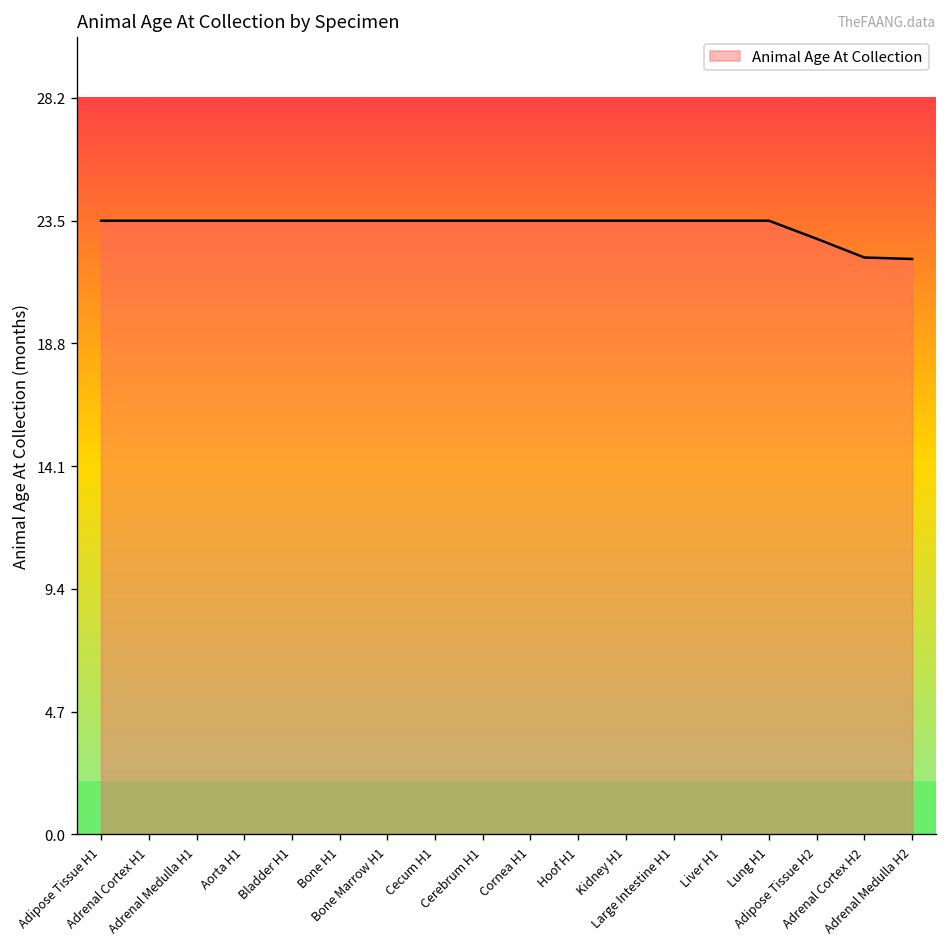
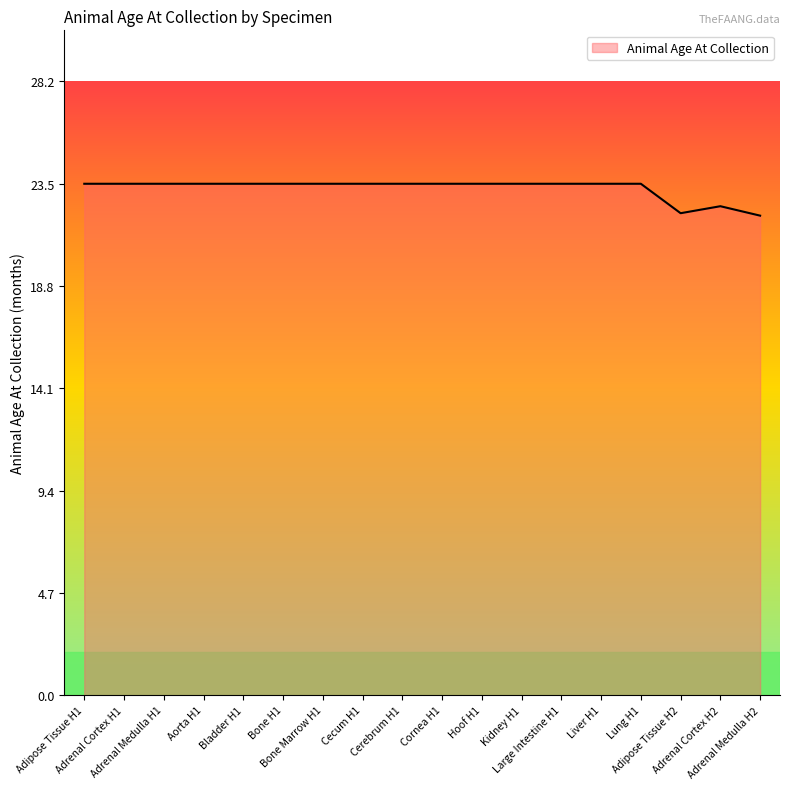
Adipose Tissue H2: 22.8 -> 22.1
Adrenal Cortex H2: 22.1 -> 22.5
